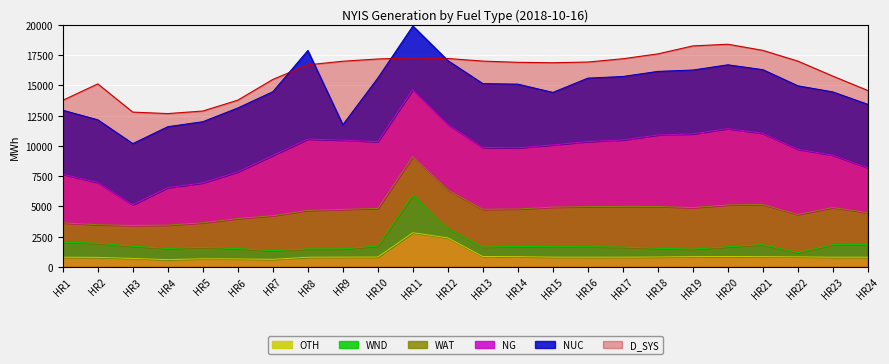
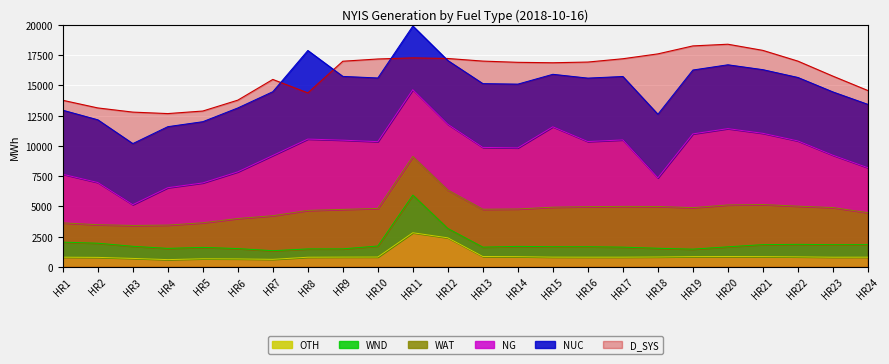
D_SYS, HR2: 15100 -> 13100
D_SYS, HR8: 16700 -> 14400
NUC, HR9: 1300 -> 5300
NG, HR15: 5100 -> 6600
NG, HR18: 5900 -> 2400
WND, HR22: 300 -> 1000
